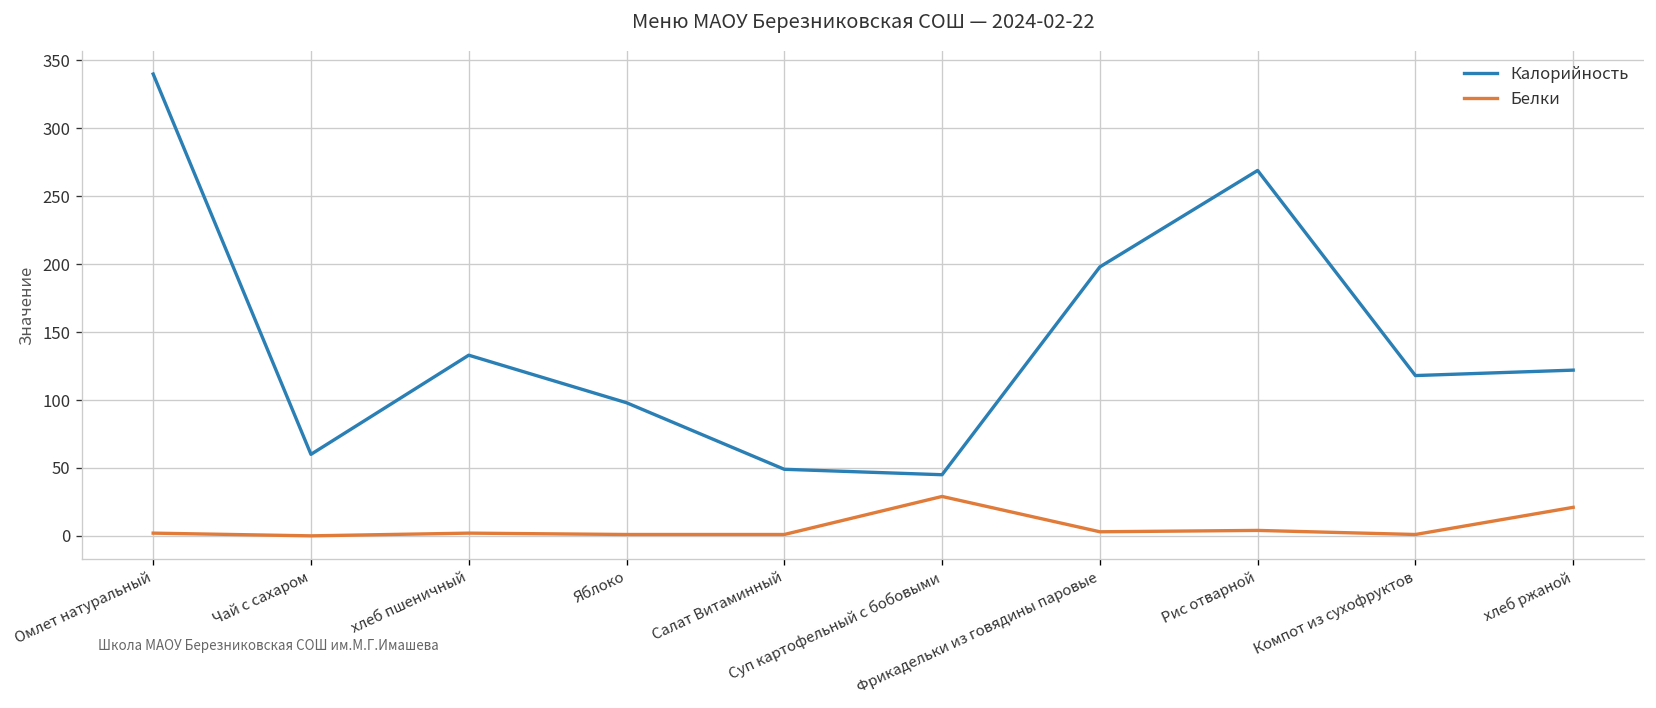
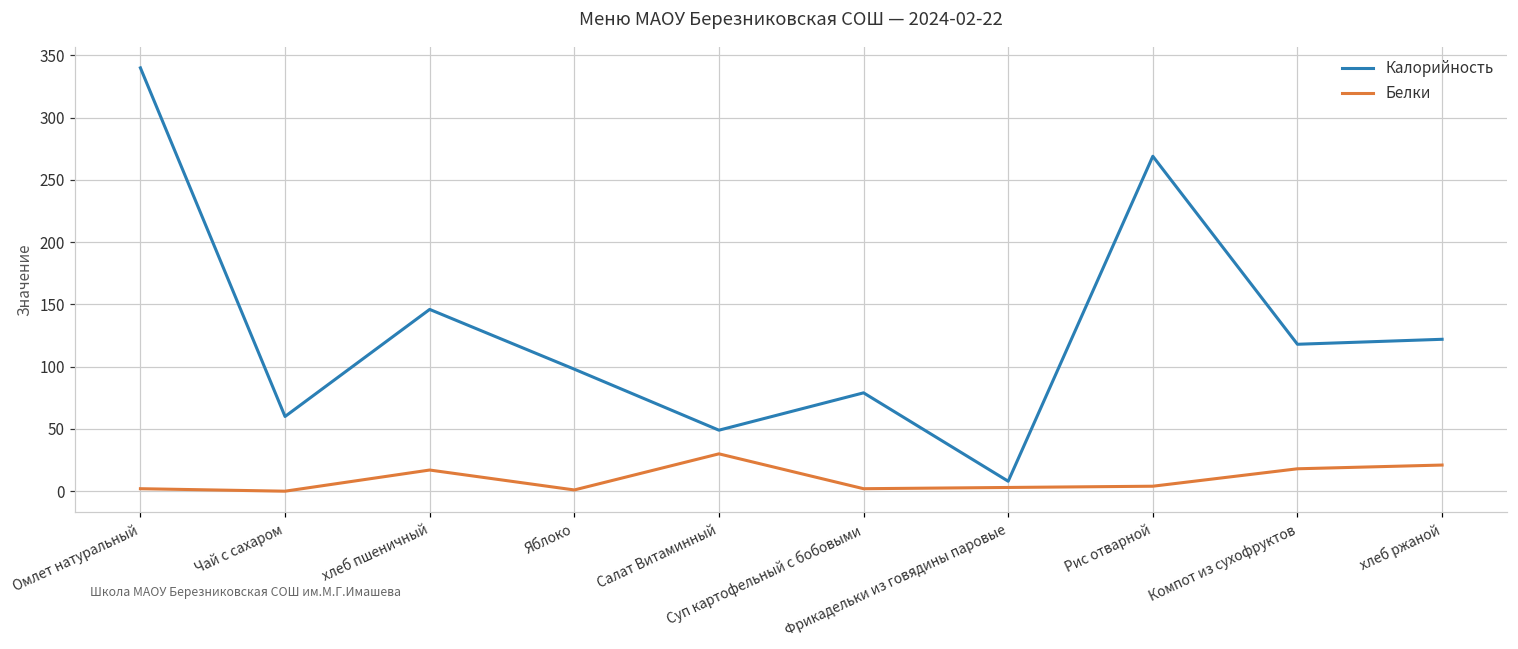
Калорийность, хлеб пшеничный: 133 -> 146
Белки, хлеб пшеничный: 2 -> 17
Белки, Салат Витаминный: 1 -> 30
Калорийность, Суп картофельный с бобовыми: 45 -> 79
Белки, Суп картофельный с бобовыми: 29 -> 2
Калорийность, Фрикадельки из говядины паровые: 198 -> 8
Белки, Компот из сухофруктов: 1 -> 18
